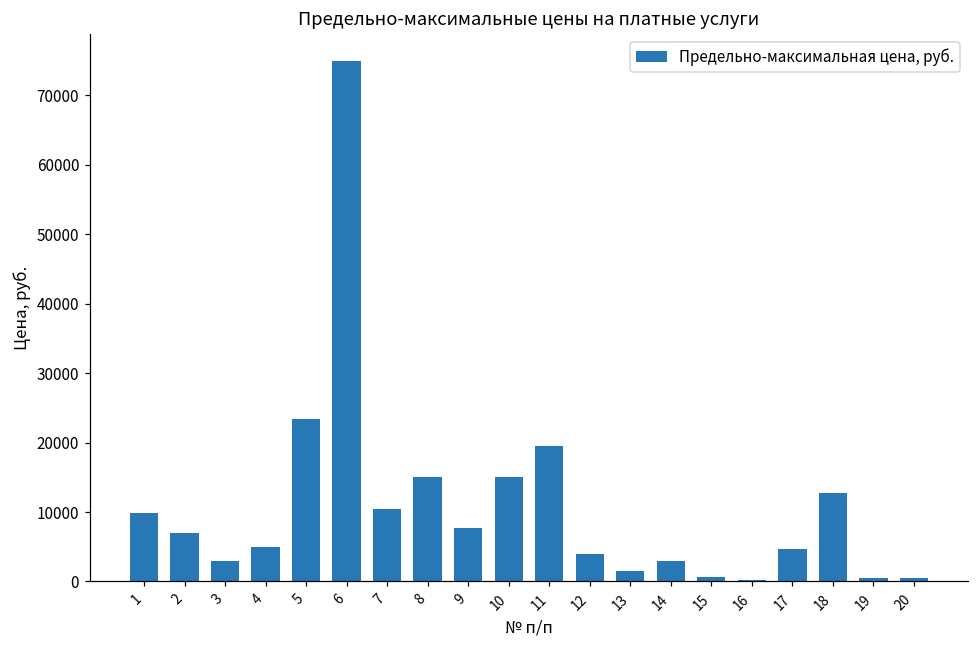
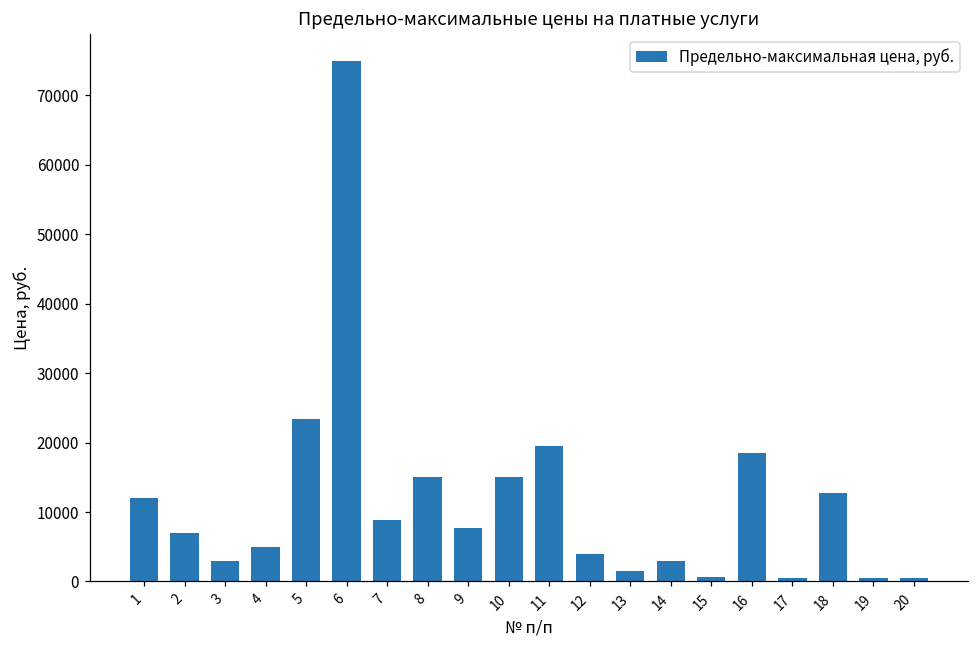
1: 10000 -> 12000
7: 11000 -> 9000
16: 0 -> 19000
17: 5000 -> 1000
